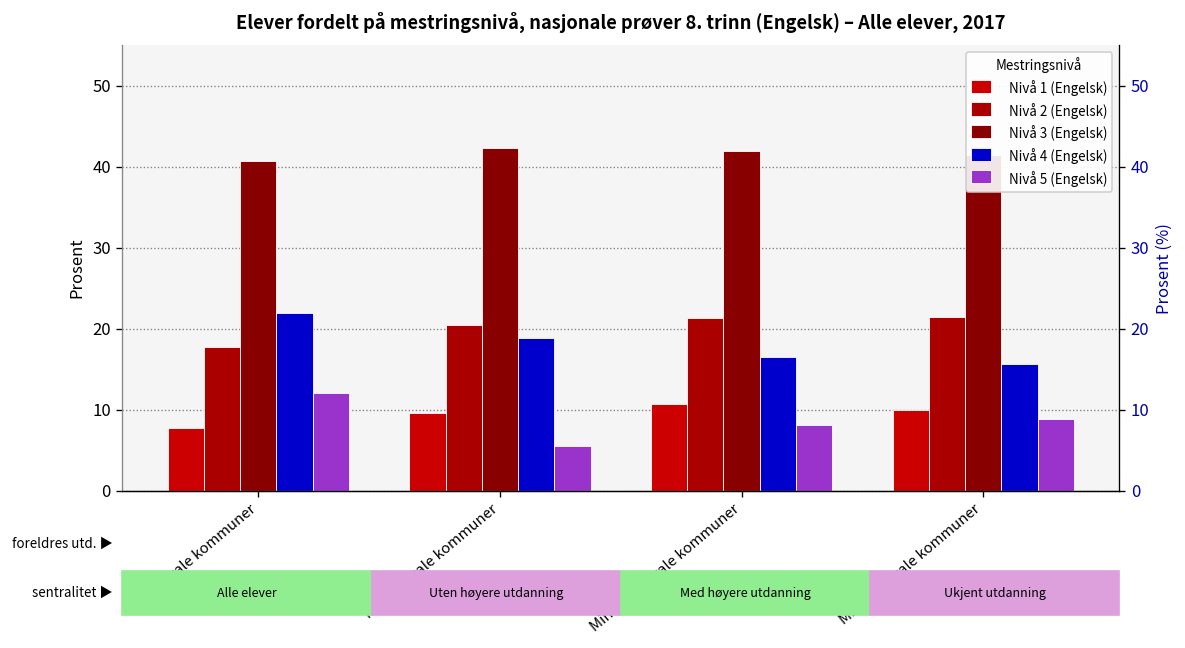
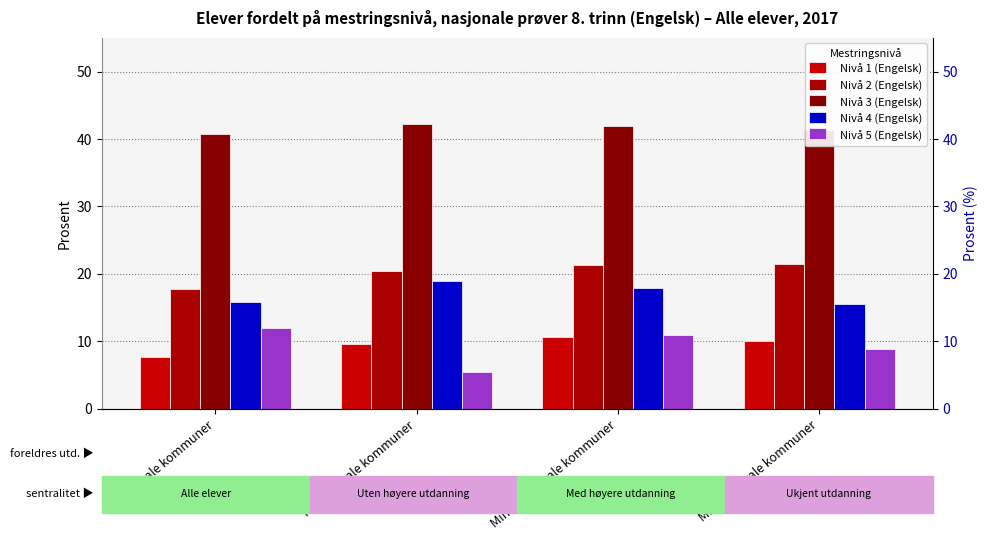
Nivå 4 (Engelsk), Sentrale kommuner: 22 -> 16
Nivå 4 (Engelsk), Mindre sentrale kommuner: 17 -> 18
Nivå 5 (Engelsk), Mindre sentrale kommuner: 8 -> 11
